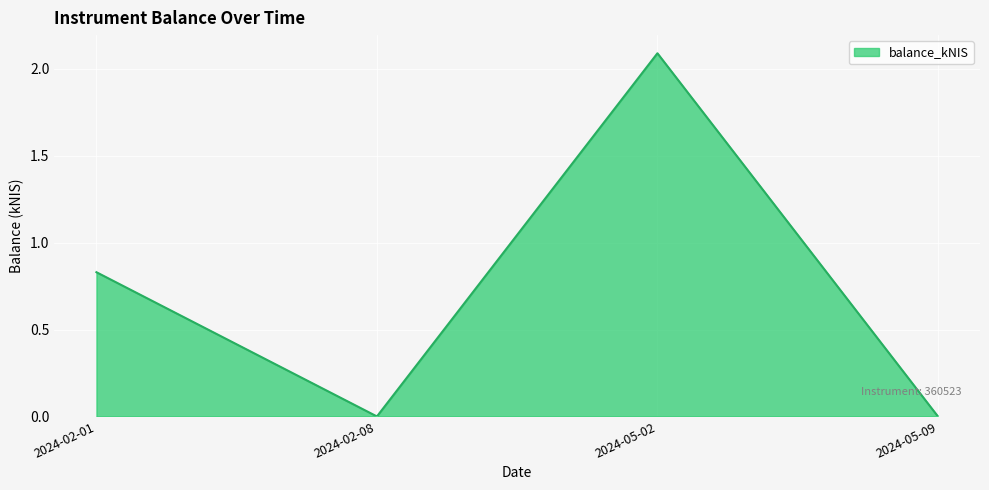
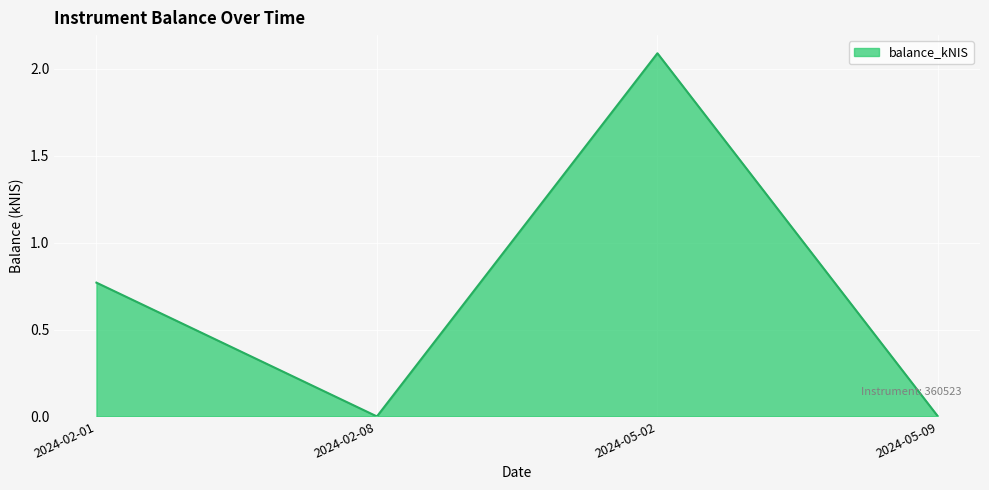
2024-02-01: 0.83 -> 0.77
